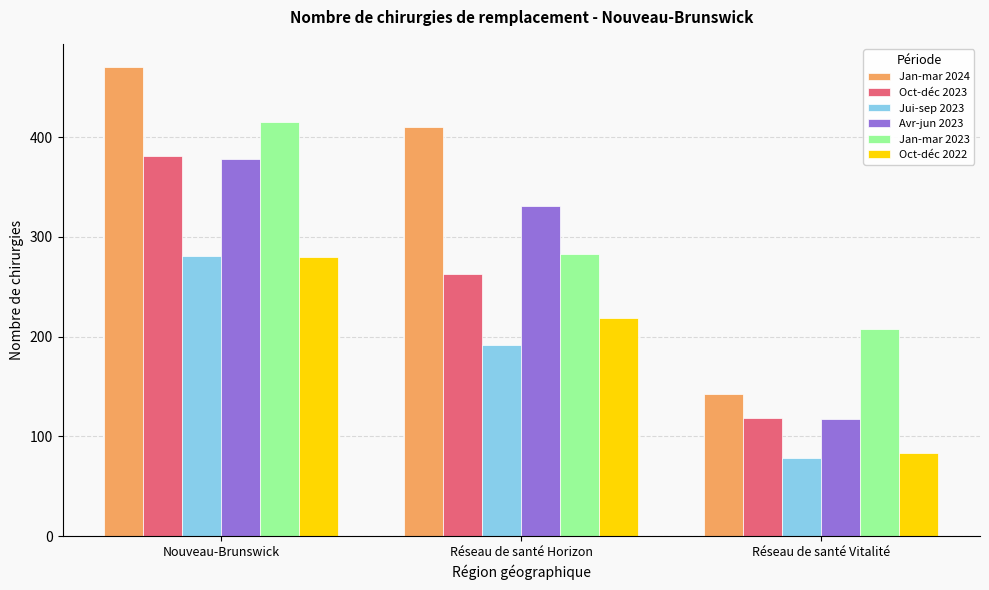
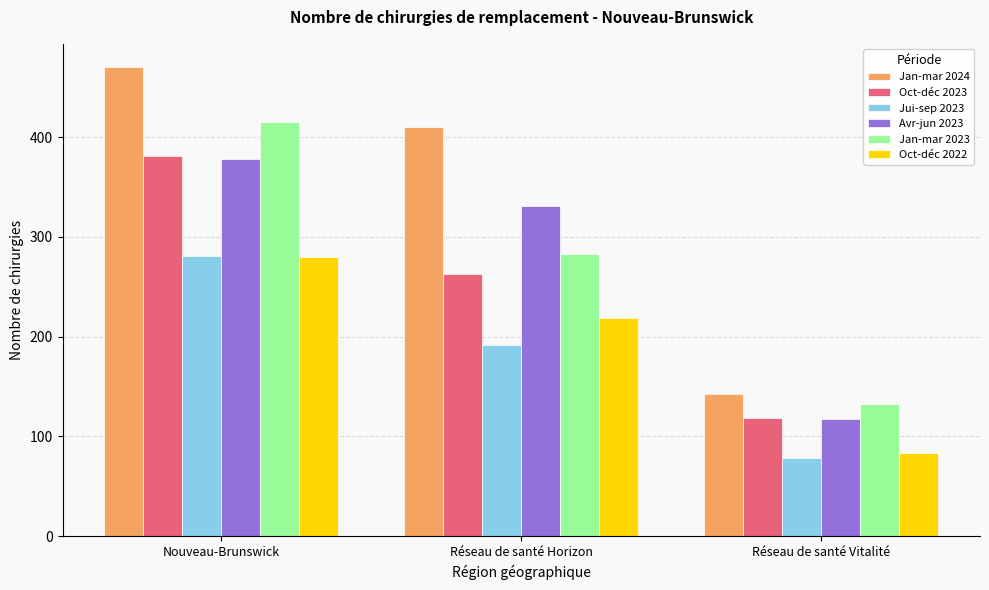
Jan-mar 2023, Réseau de santé Vitalité: 210 -> 130
